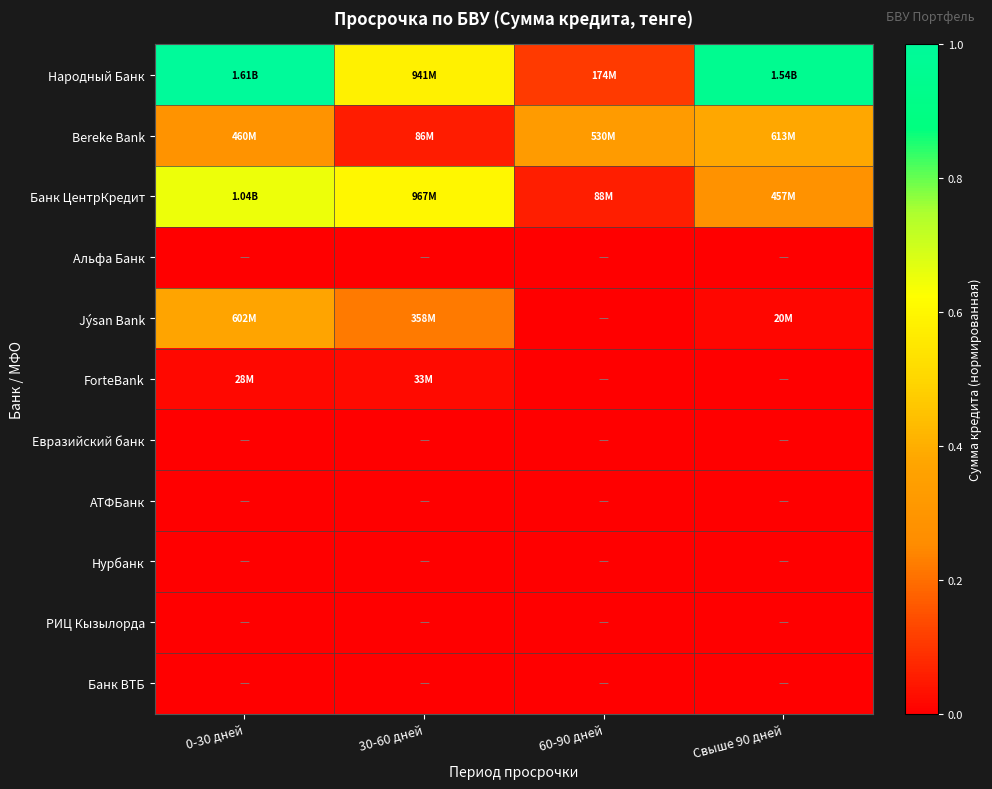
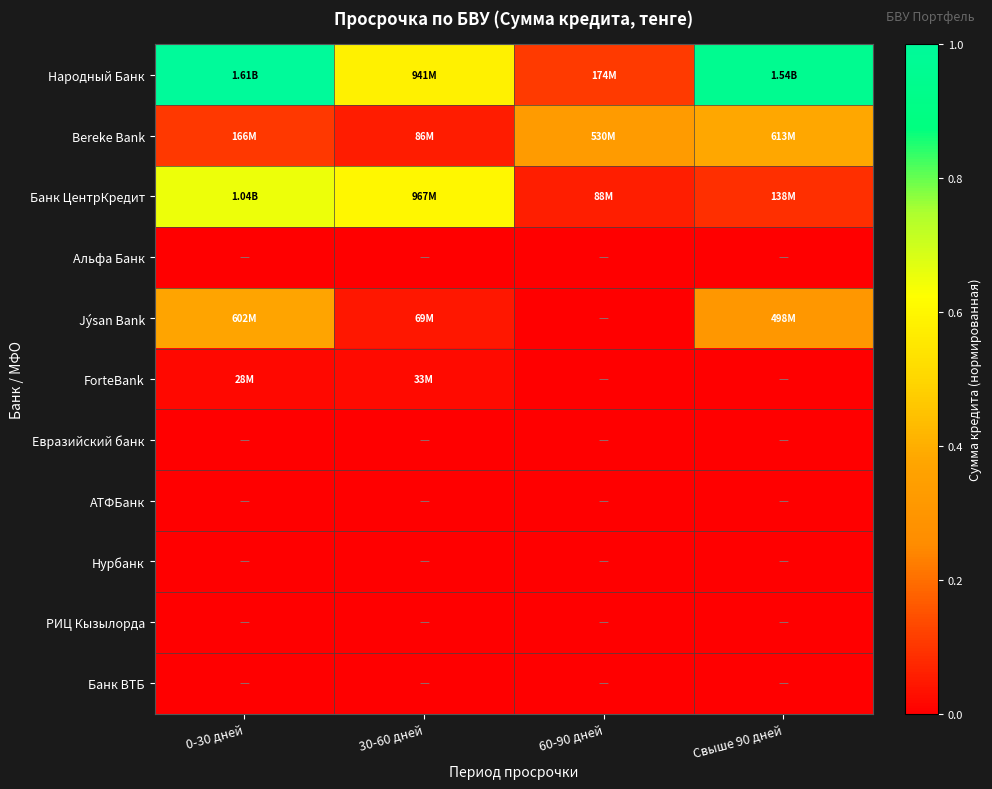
Bereke Bank, 0-30 дней: 460M -> 166M
Банк ЦентрКредит, Свыше 90 дней: 457M -> 138M
Jýsan Bank, 30-60 дней: 358M -> 69M
Jýsan Bank, Свыше 90 дней: 20M -> 498M
